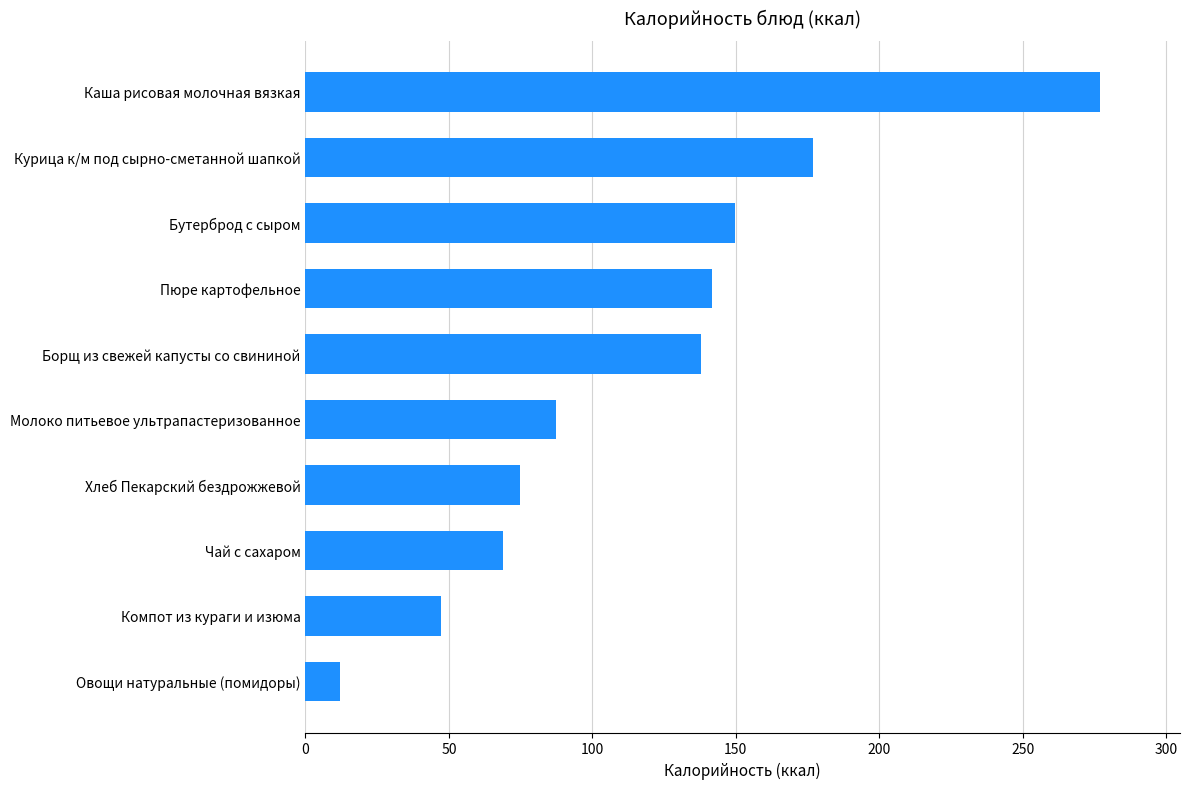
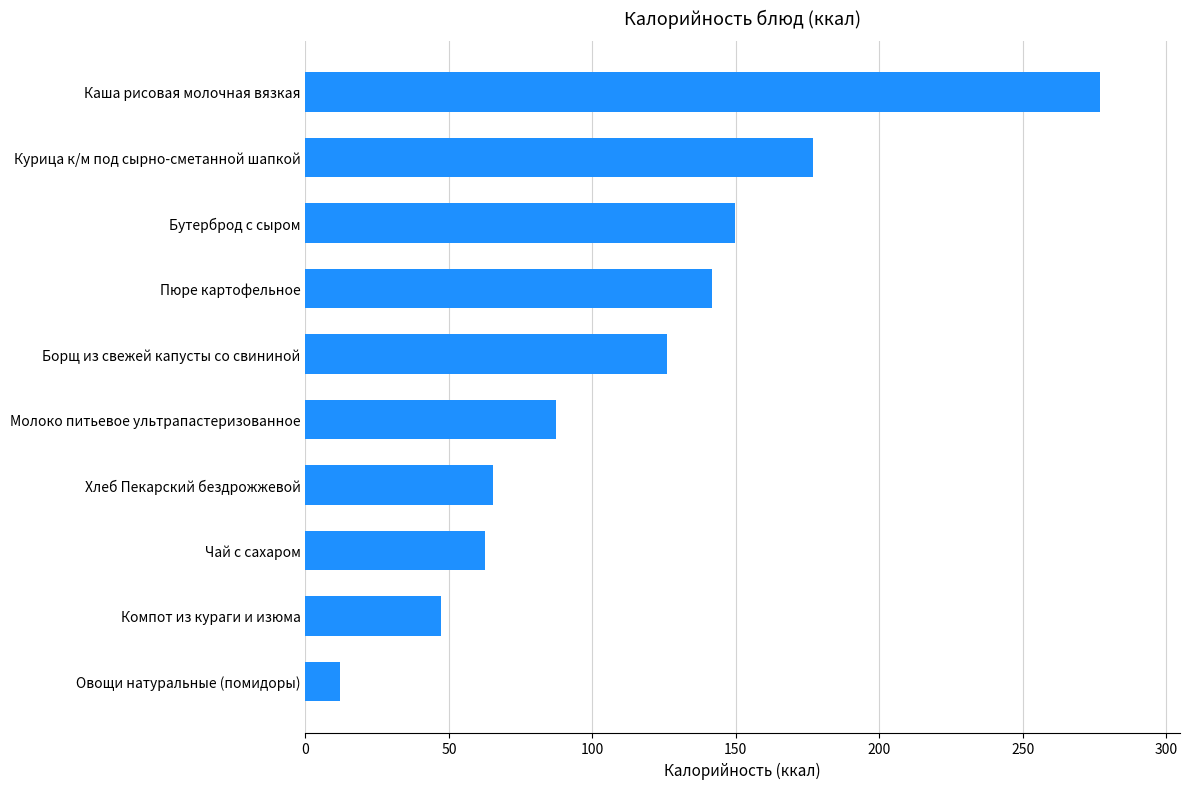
Борщ из свежей капусты со свининой: 138 -> 126
Хлеб Пекарский бездрожжевой: 75 -> 65
Чай с сахаром: 69 -> 63
